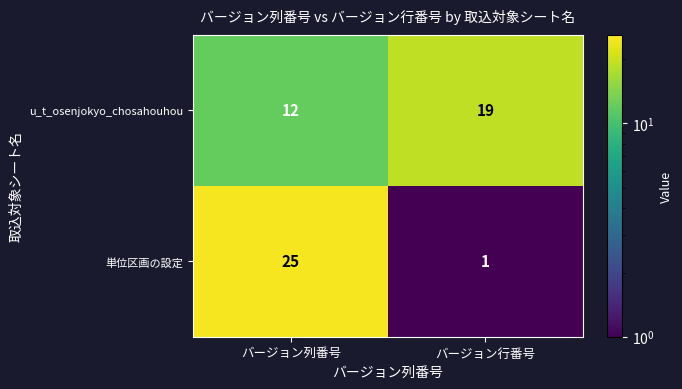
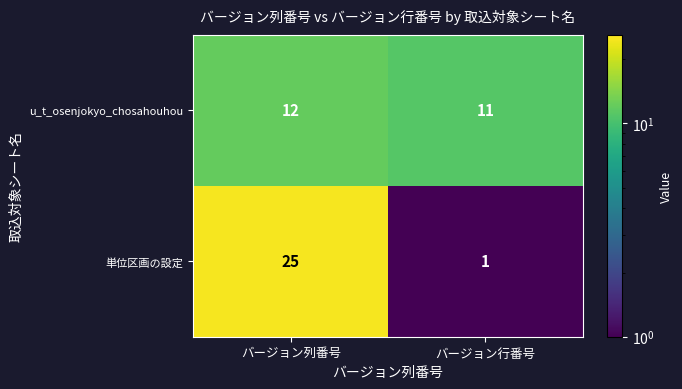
u_t_osenjokyo_chosahouhou, バージョン行番号: 19 -> 11
